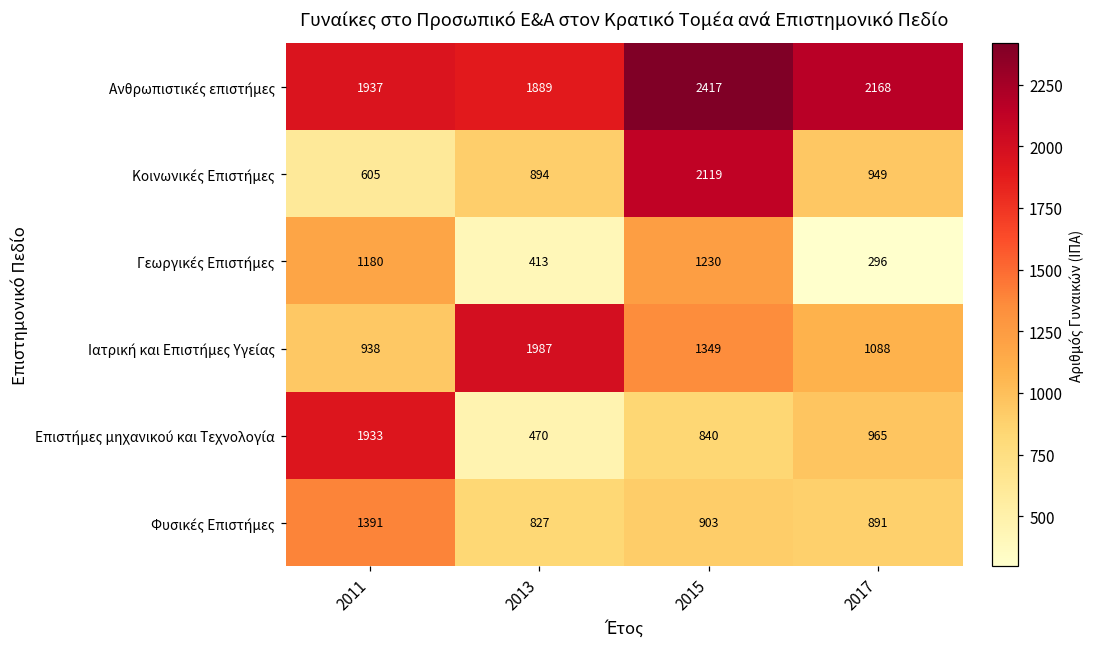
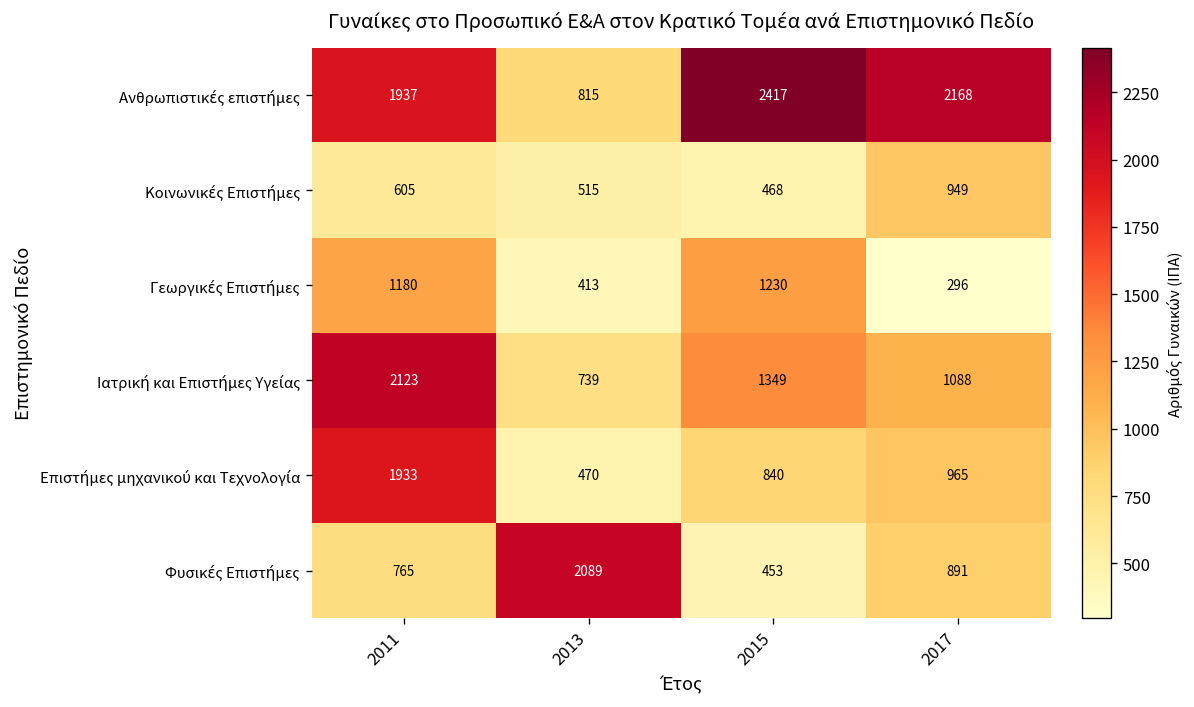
Ανθρωπιστικές επιστήμες, 2013: 1889 -> 815
Κοινωνικές Επιστήμες, 2013: 894 -> 515
Κοινωνικές Επιστήμες, 2015: 2119 -> 468
Ιατρική και Επιστήμες Υγείας, 2011: 938 -> 2123
Ιατρική και Επιστήμες Υγείας, 2013: 1987 -> 739
Φυσικές Επιστήμες, 2011: 1391 -> 765
Φυσικές Επιστήμες, 2013: 827 -> 2089
Φυσικές Επιστήμες, 2015: 903 -> 453
